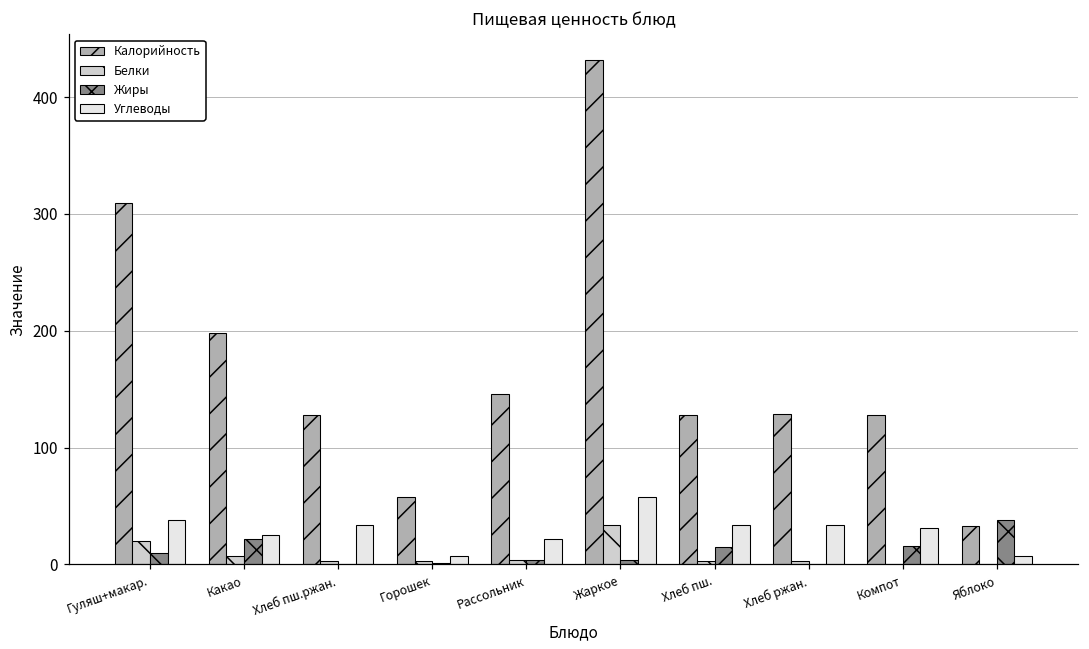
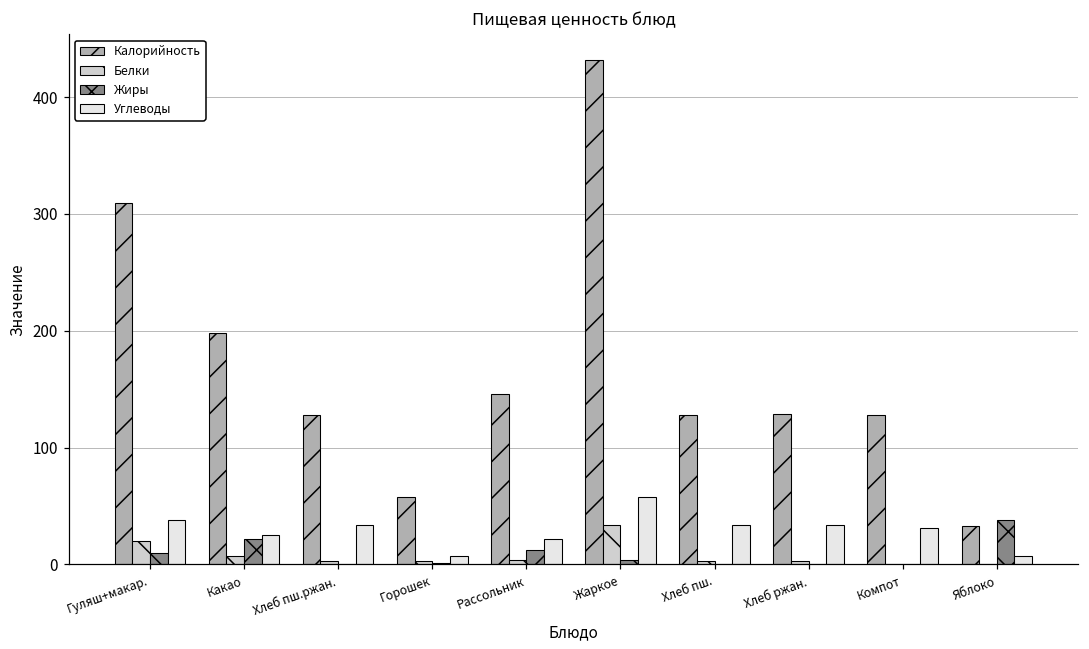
Жиры, Рассольник: 4 -> 12
Жиры, Хлеб пш.: 15 -> 0
Жиры, Компот: 16 -> 0
